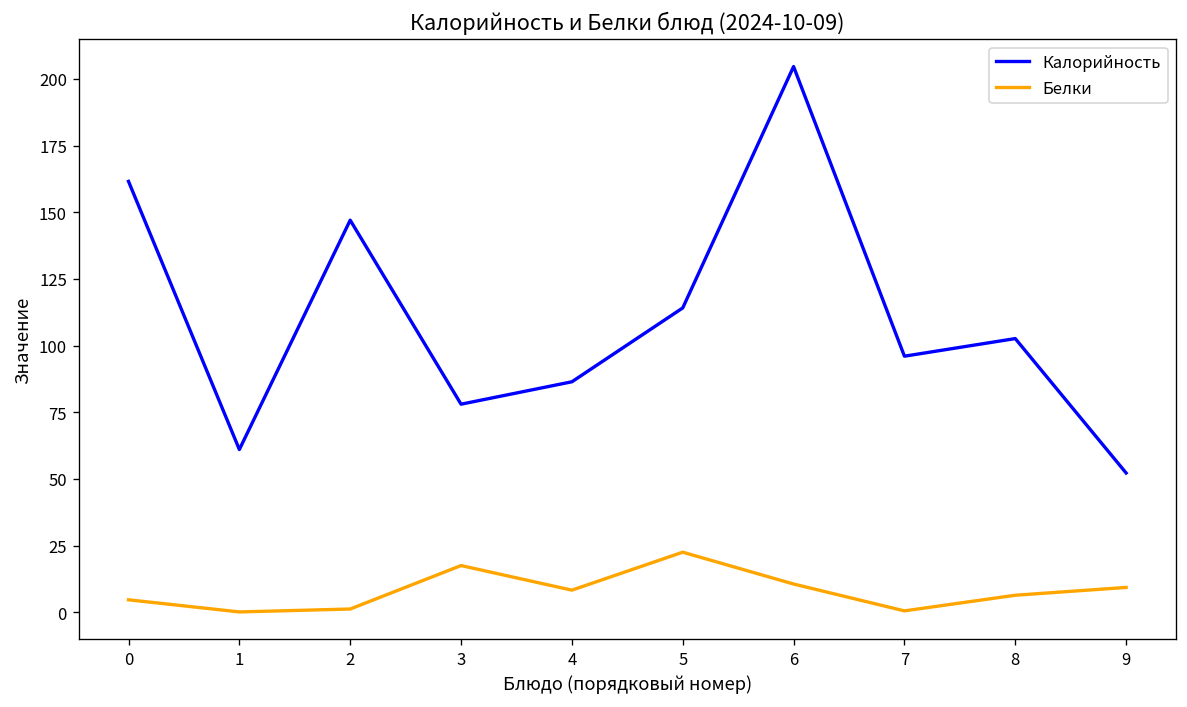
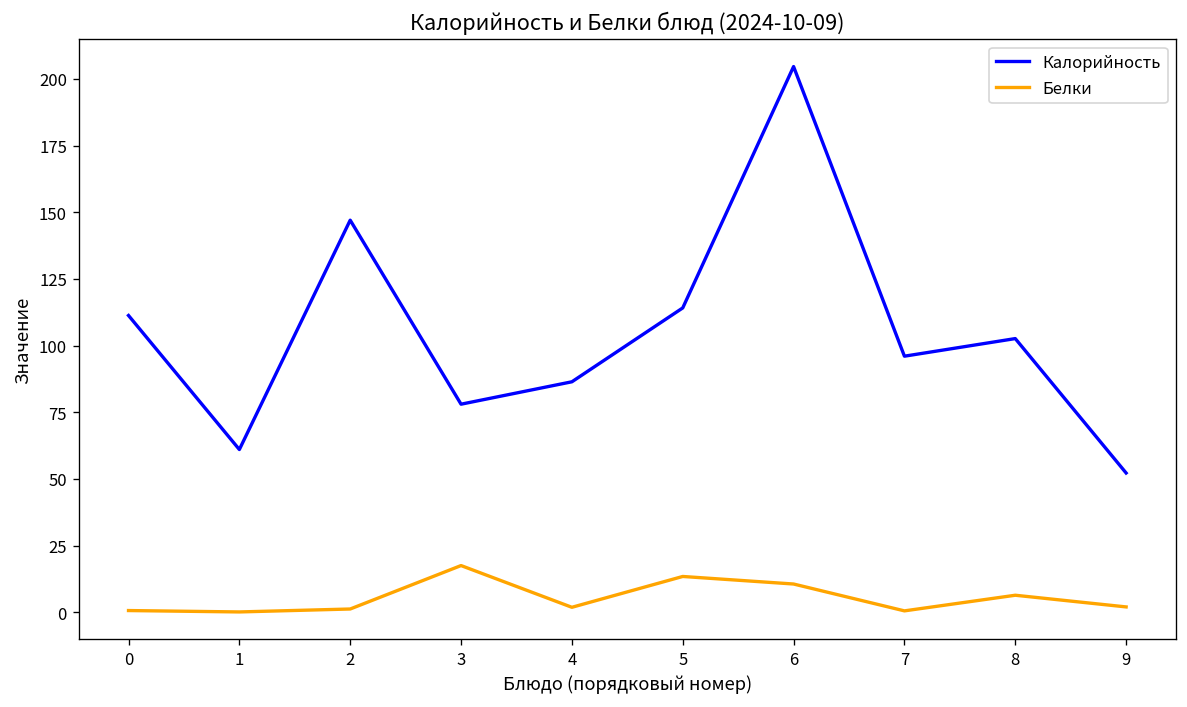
Калорийность, 0: 162 -> 111
Белки, 0: 5 -> 1
Белки, 4: 8 -> 2
Белки, 5: 23 -> 13
Белки, 9: 9 -> 2
